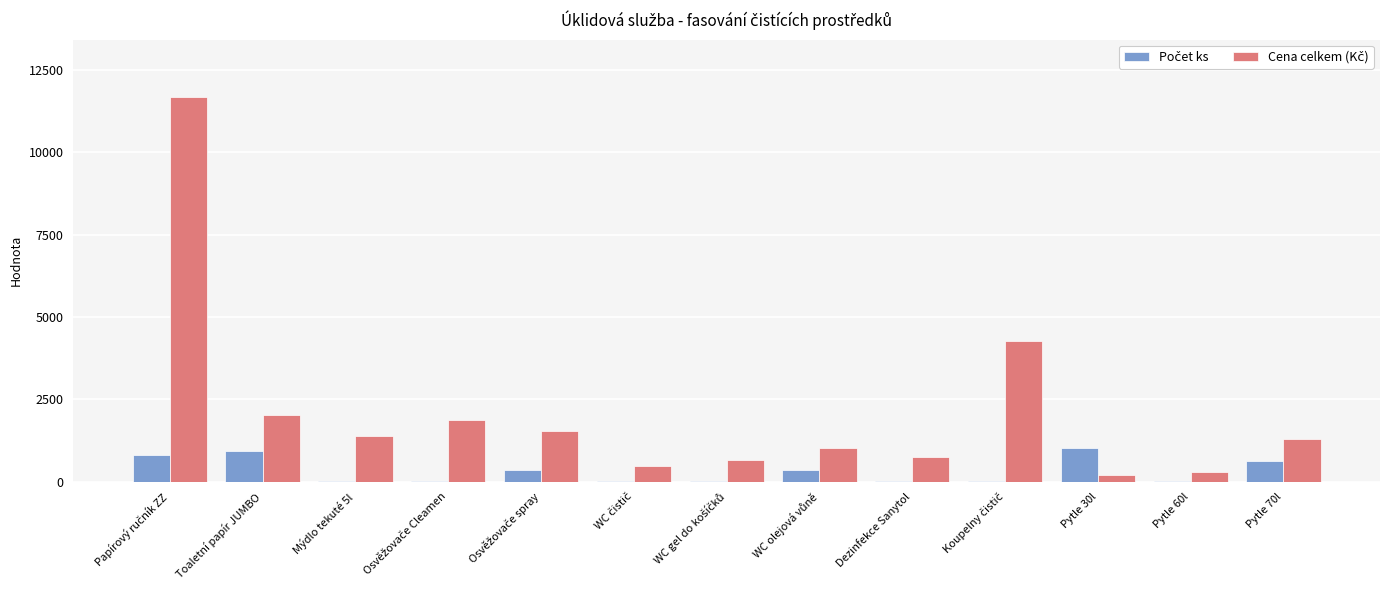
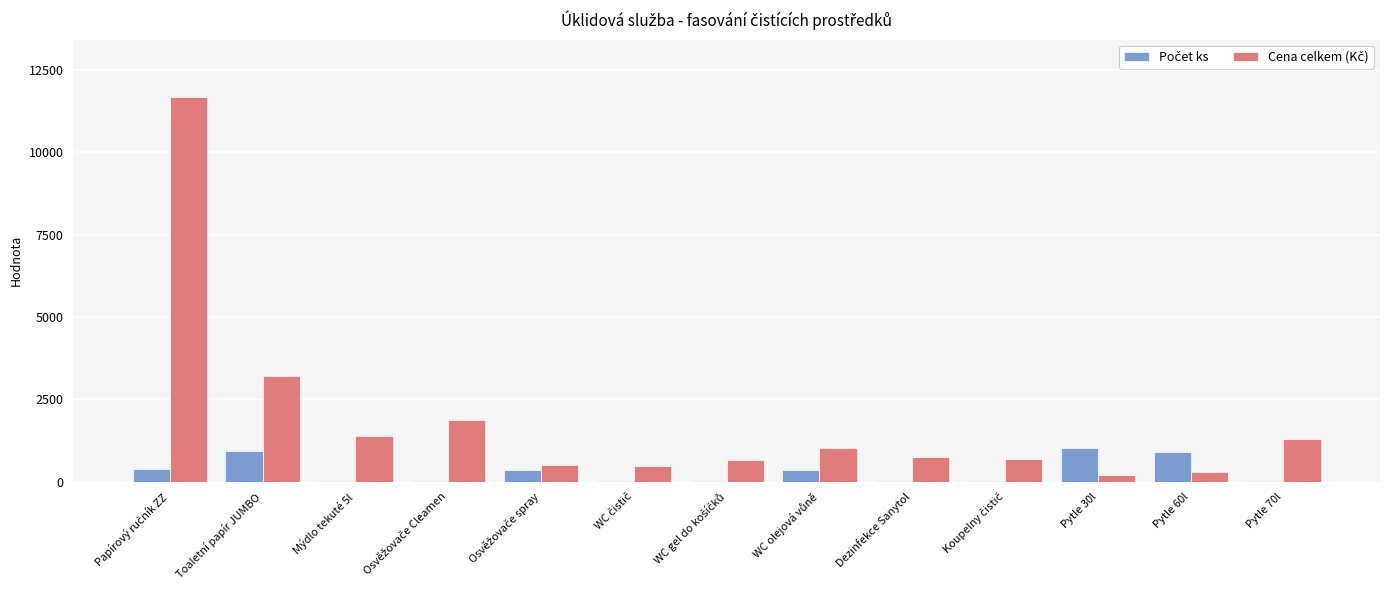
Počet ks, Papírový ručník ZZ: 800 -> 400
Cena celkem (Kč), Toaletní papír JUMBO: 2000 -> 3200
Cena celkem (Kč), Osvěžovače spray: 1500 -> 500
Cena celkem (Kč), Koupelny čistič: 4300 -> 700
Počet ks, Pytle 60l: 0 -> 900
Počet ks, Pytle 70l: 600 -> 0
